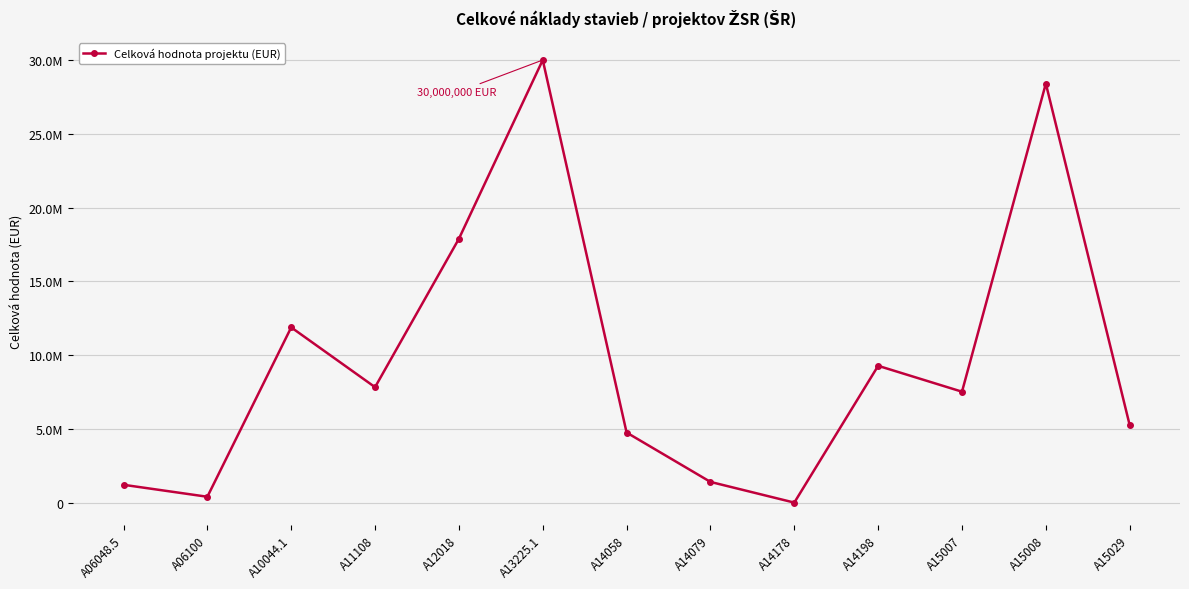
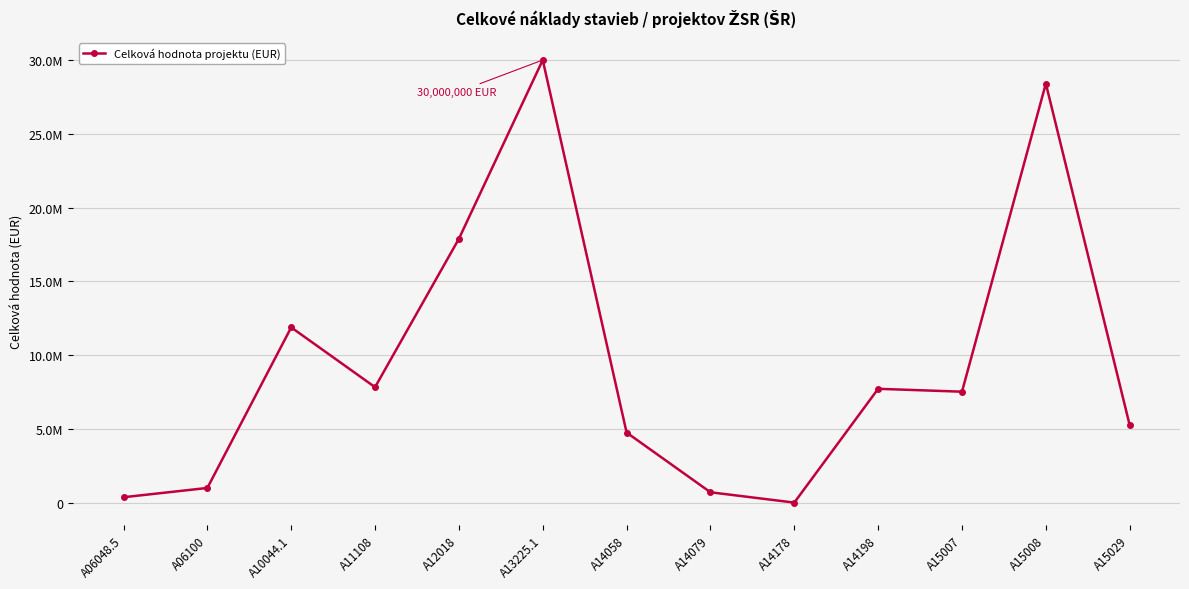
A06048.5: 1200000 -> 400000
A06100: 400000 -> 1000000
A14079: 1400000 -> 700000
A14198: 9300000 -> 7700000
